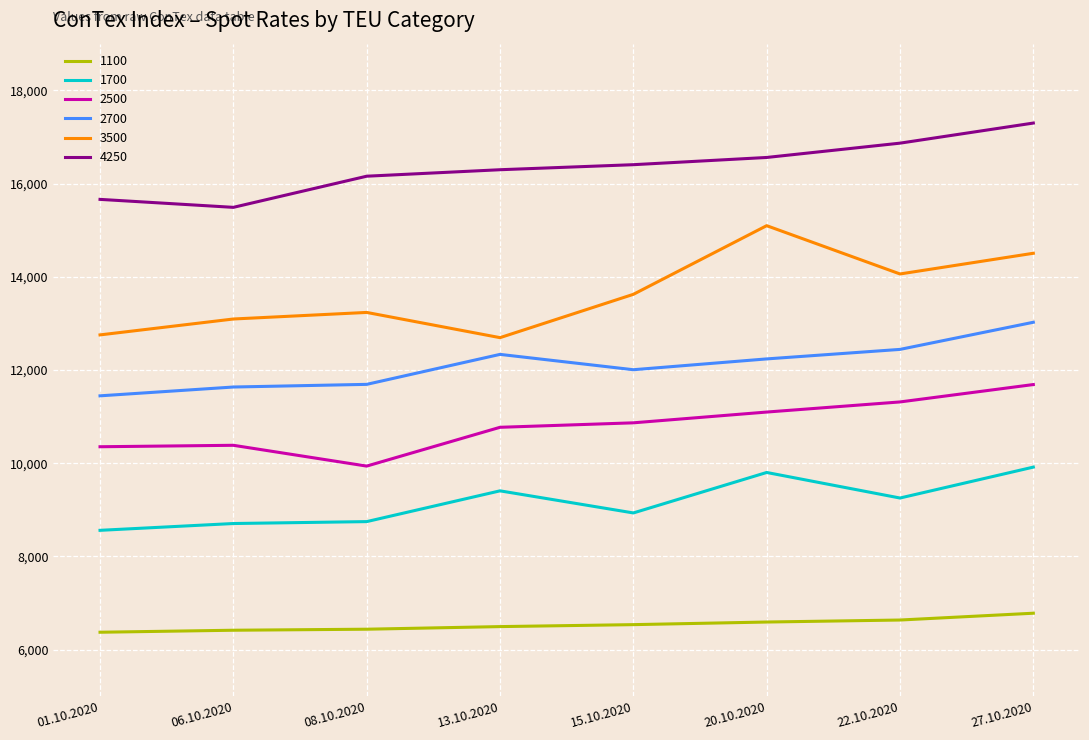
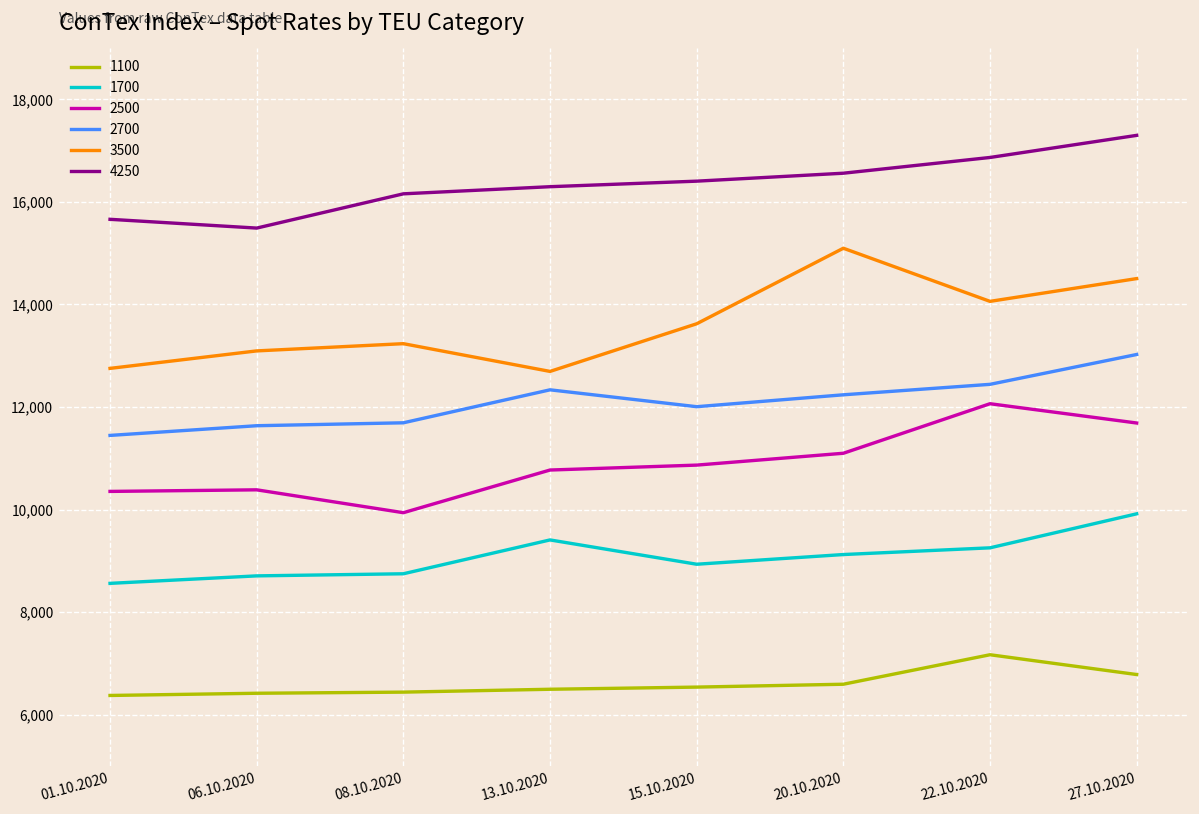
1700, 20.10.2020: 9,800 -> 9,100
1100, 22.10.2020: 6,600 -> 7,200
2500, 22.10.2020: 11,300 -> 12,100
